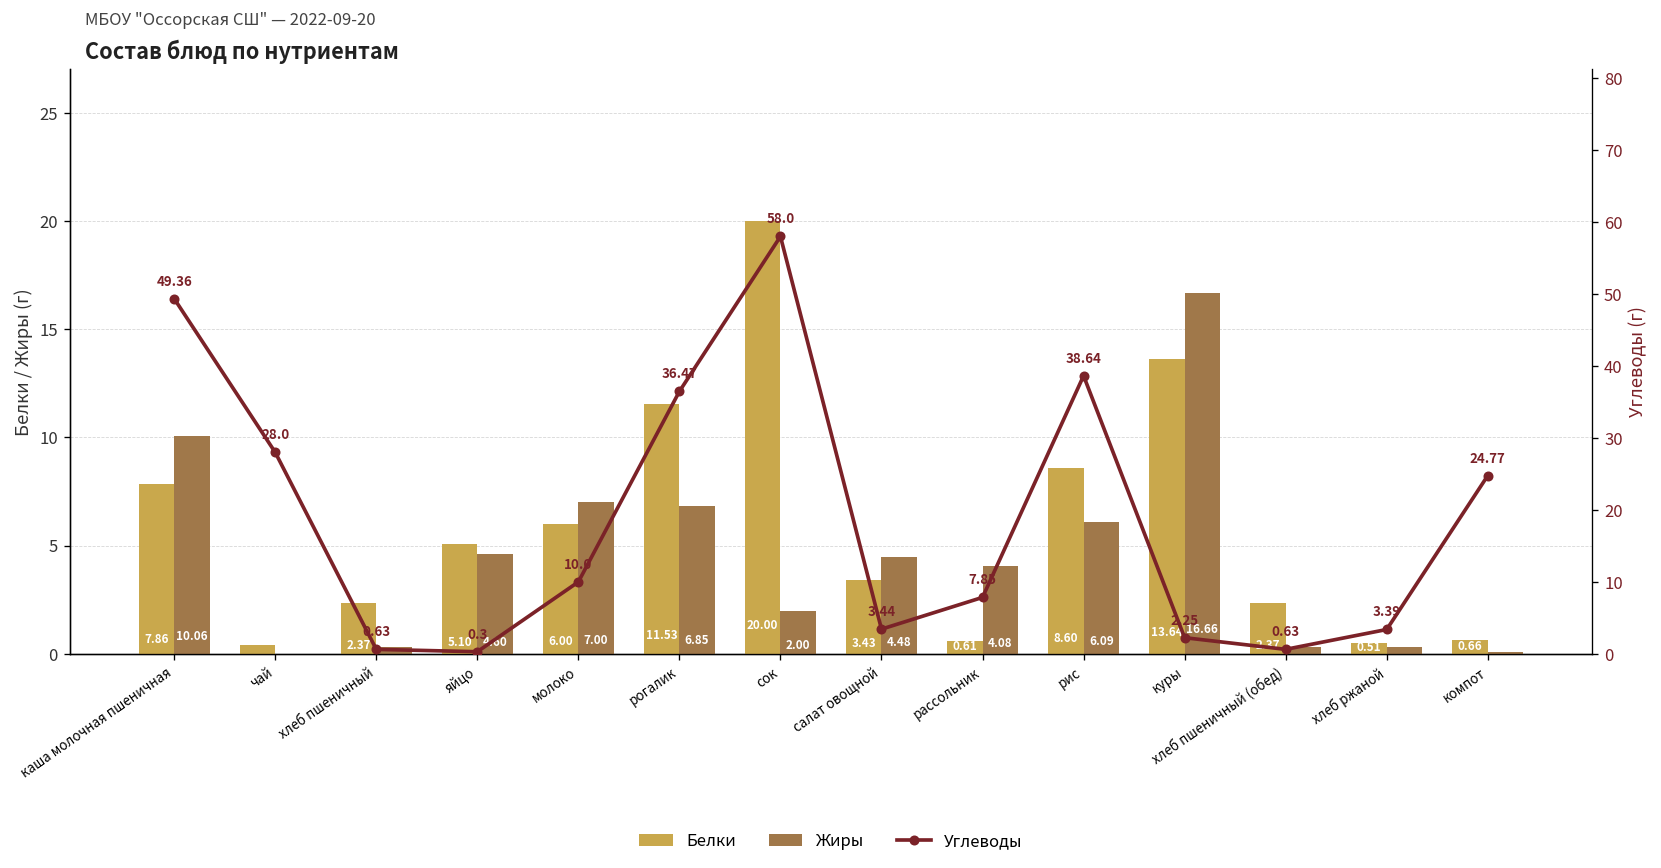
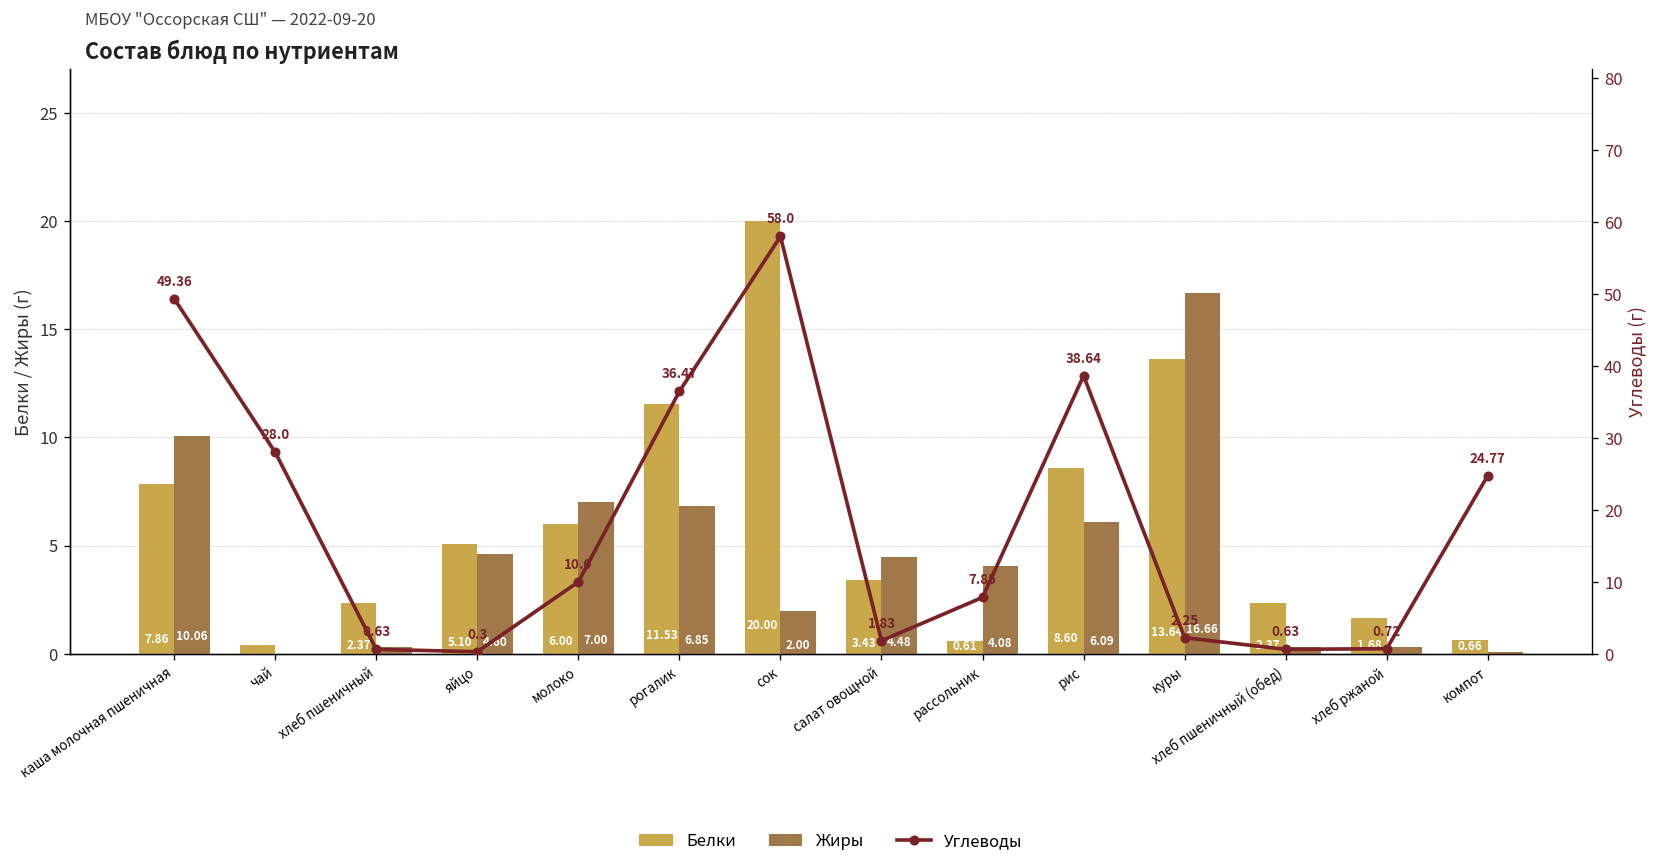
Белки, хлеб ржаной: 0.51 -> 1.68
Углеводы, салат овощной: 3.44 -> 1.83
Углеводы, хлеб ржаной: 3.39 -> 0.72
